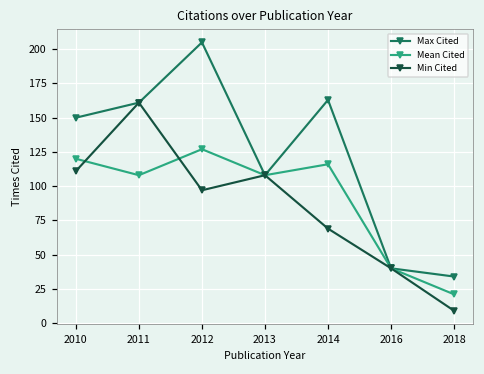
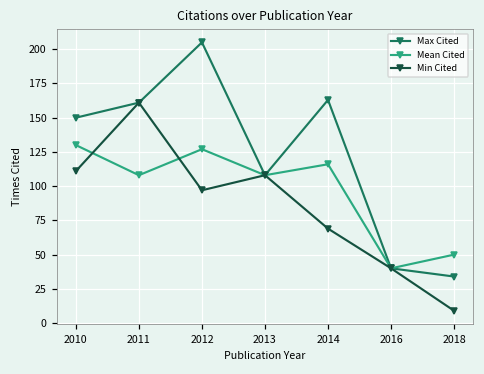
Mean Cited, 2010: 120 -> 130
Mean Cited, 2018: 21 -> 50
